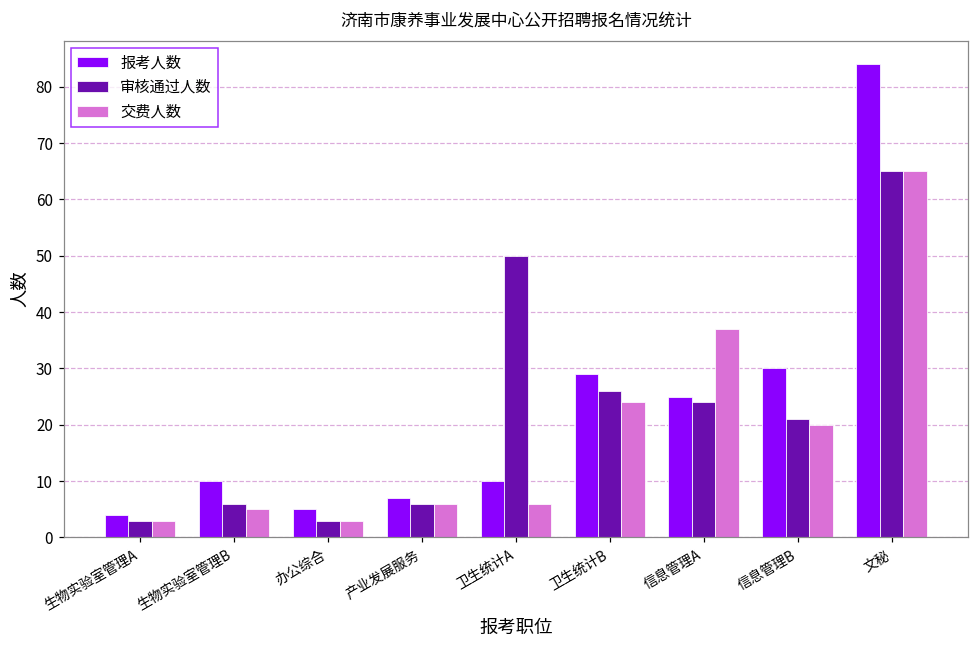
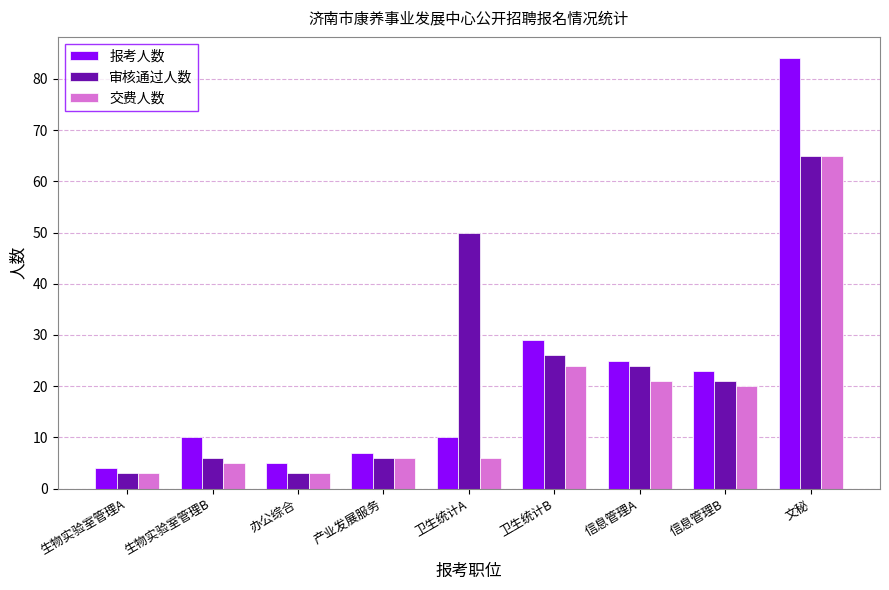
交费人数, 信息管理A: 37 -> 21
报考人数, 信息管理B: 30 -> 23
